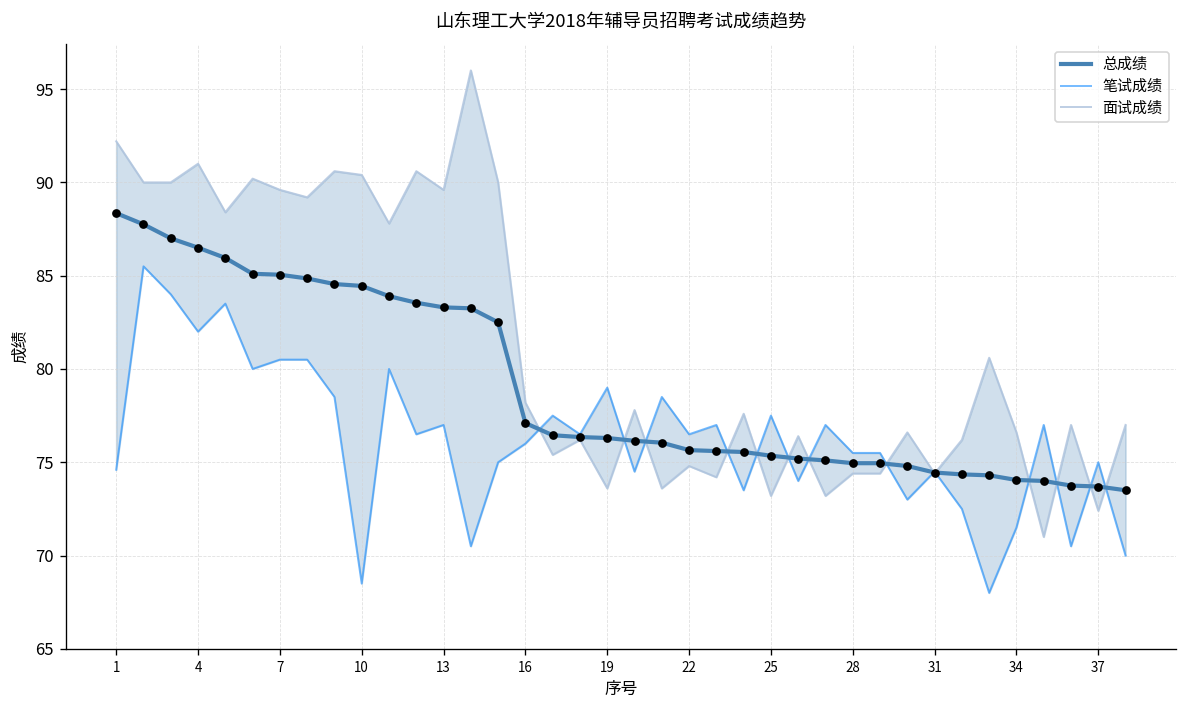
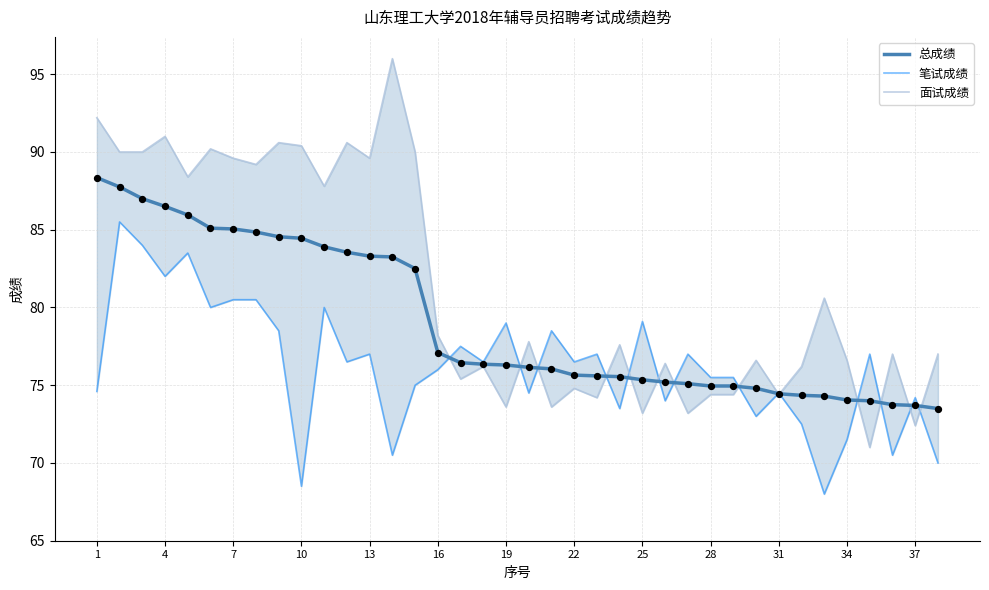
笔试成绩, 25: 77.5 -> 79.1
笔试成绩, 37: 75.0 -> 74.2
